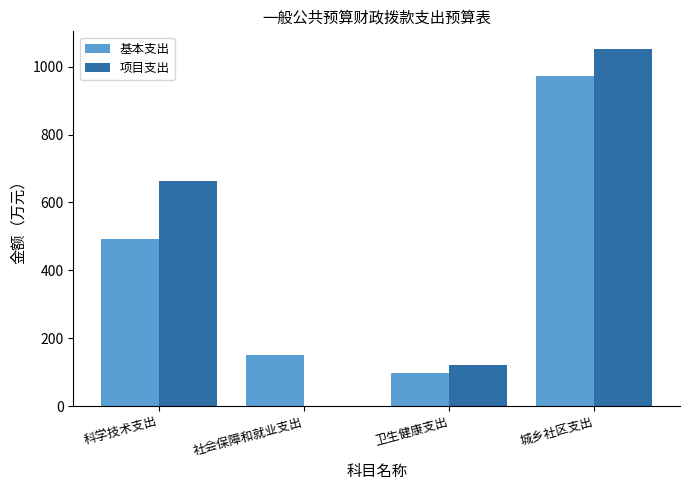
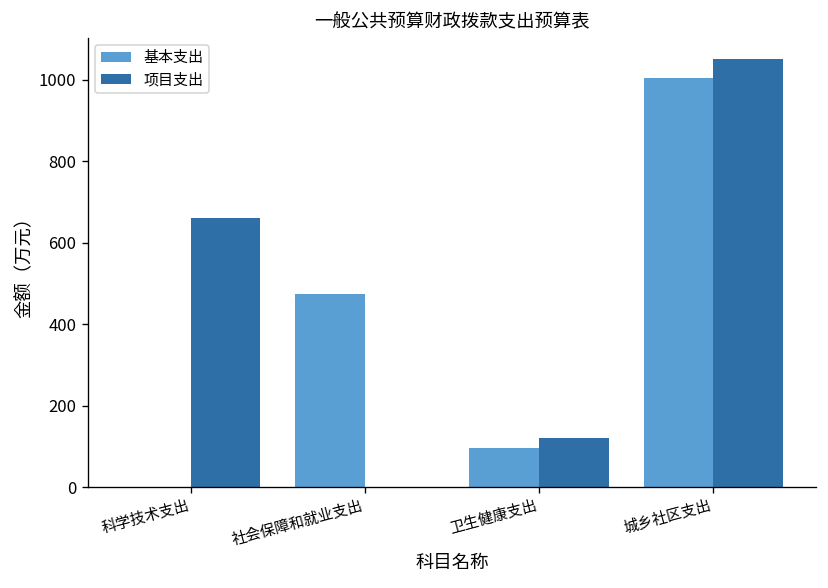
基本支出, 科学技术支出: 490 -> 0
基本支出, 社会保障和就业支出: 150 -> 470
基本支出, 城乡社区支出: 970 -> 1000
